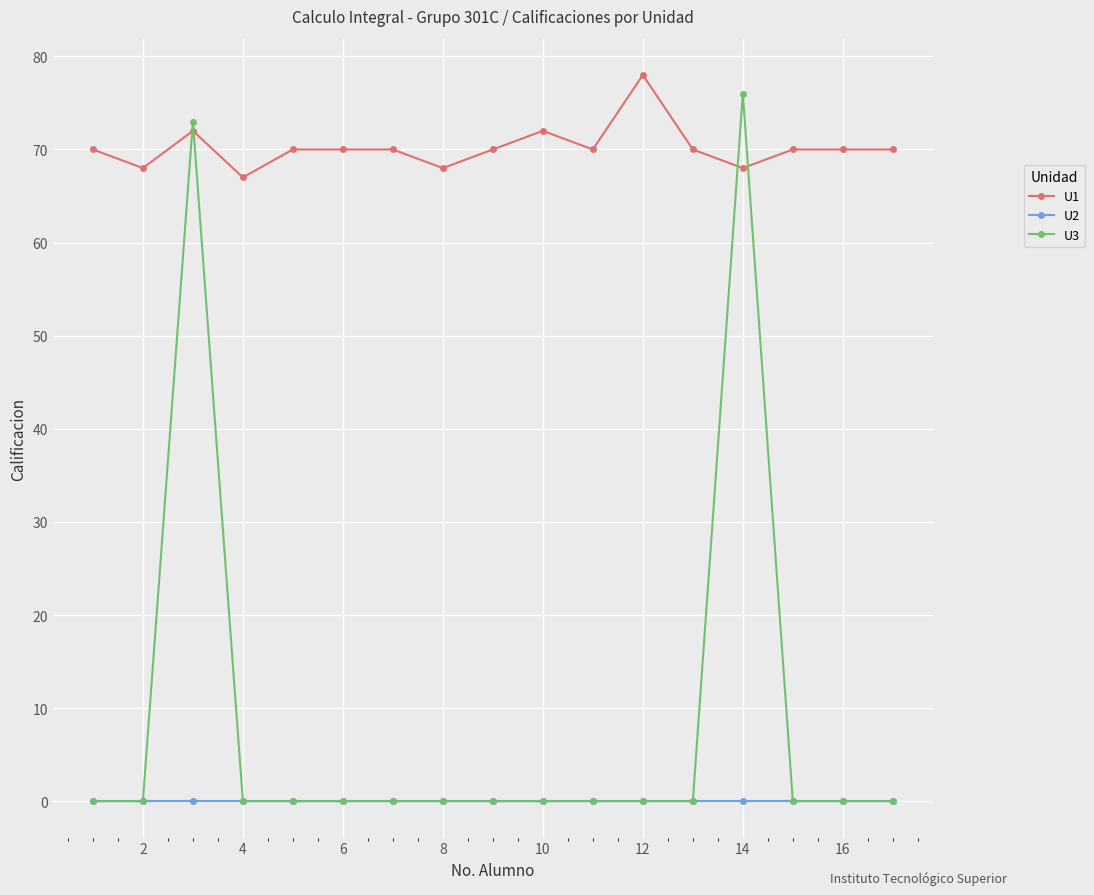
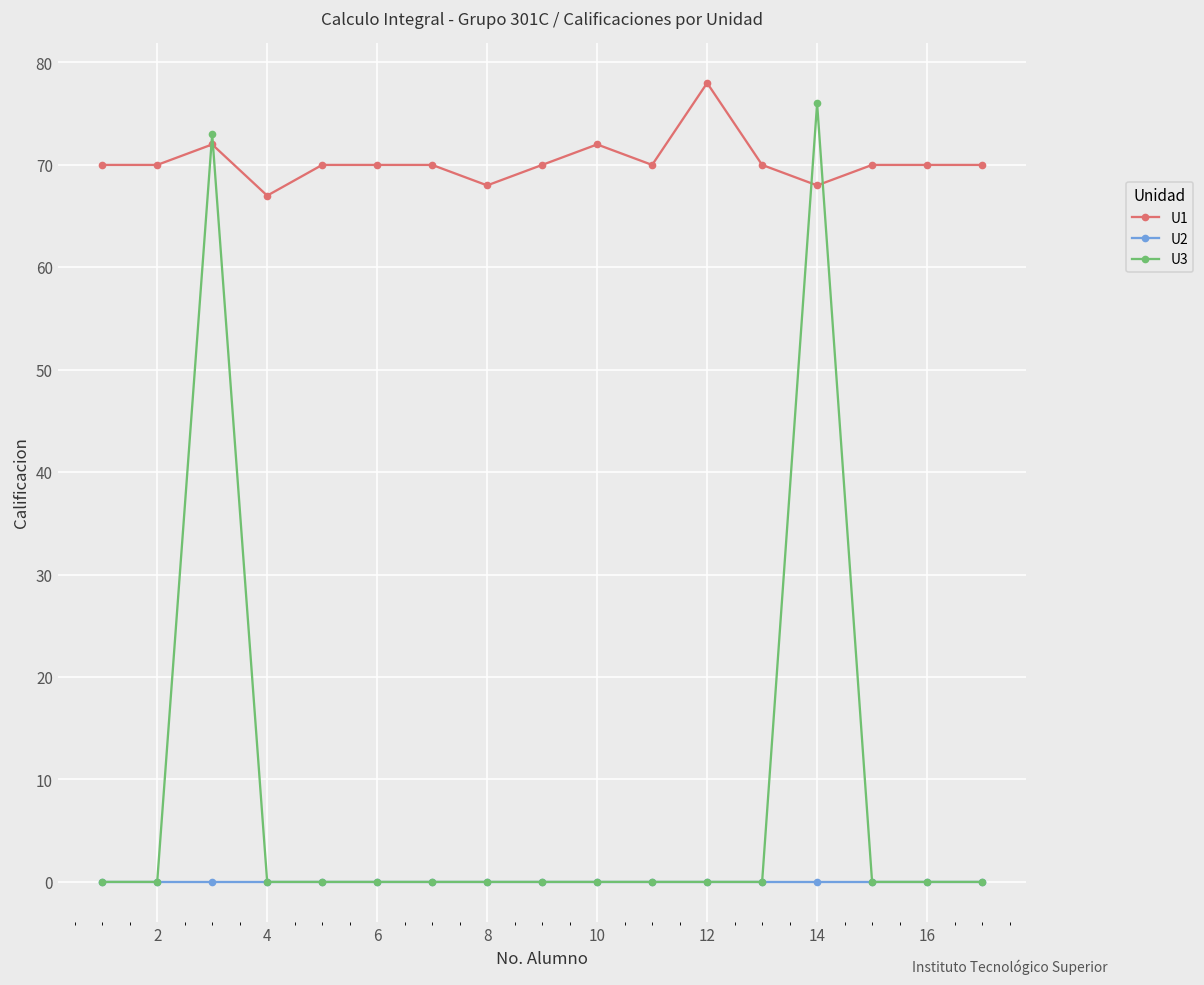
U1, 2: 68 -> 70
